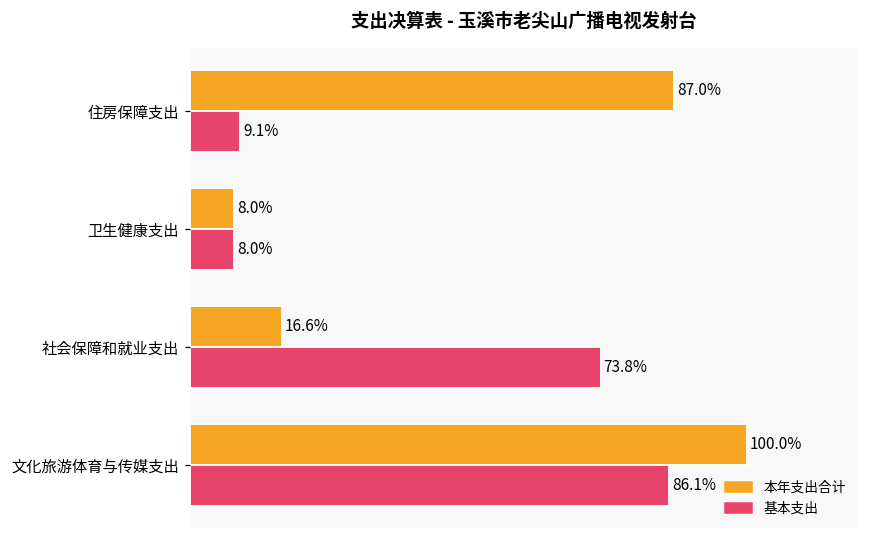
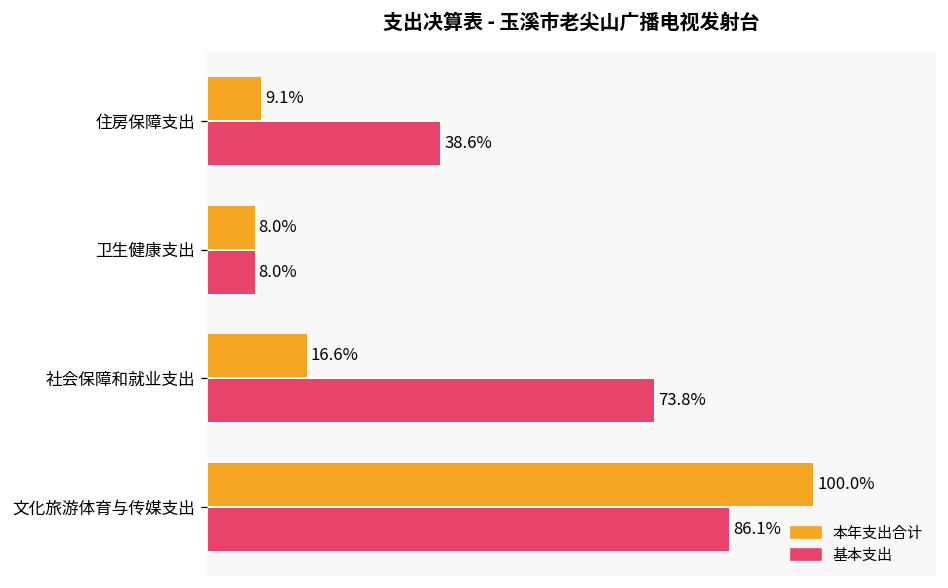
本年支出合计, 住房保障支出: 87.0% -> 9.1%
基本支出, 住房保障支出: 9.1% -> 38.6%
